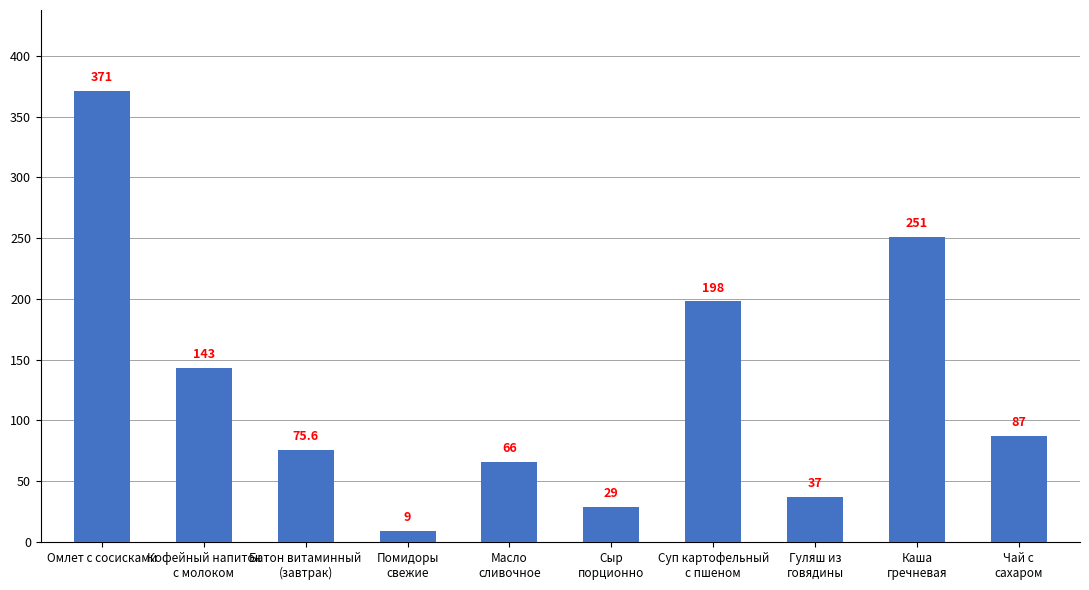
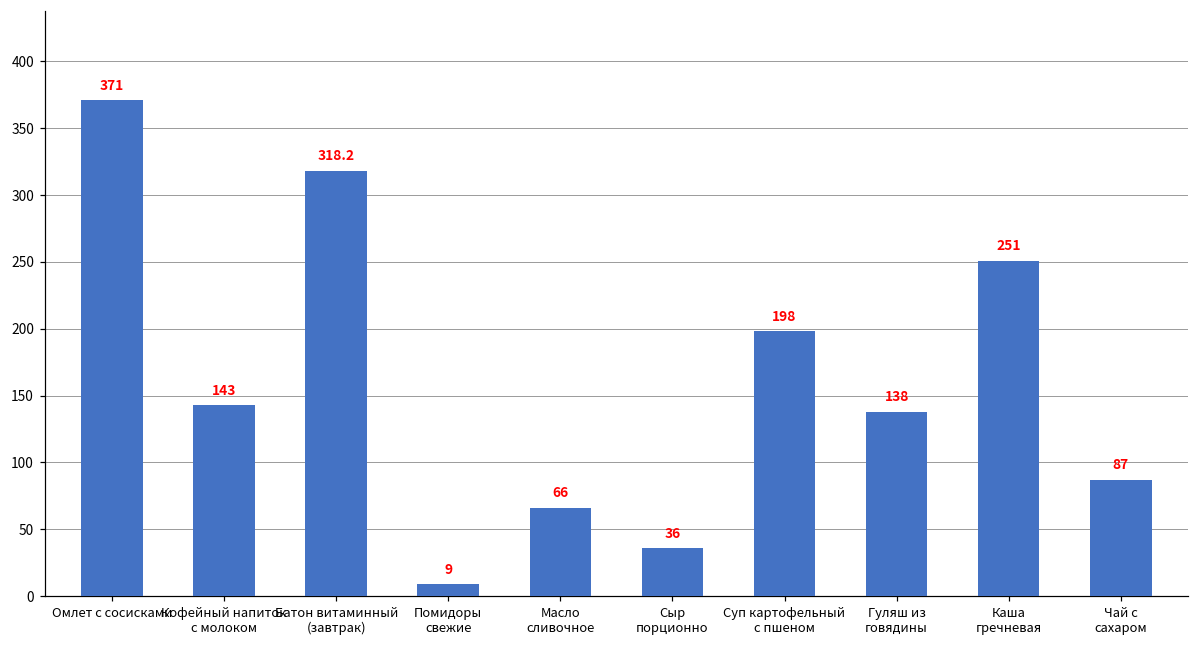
Батон витаминный (завтрак): 75.6 -> 318.2
Сыр порционно: 29 -> 36
Гуляш из говядины: 37 -> 138
